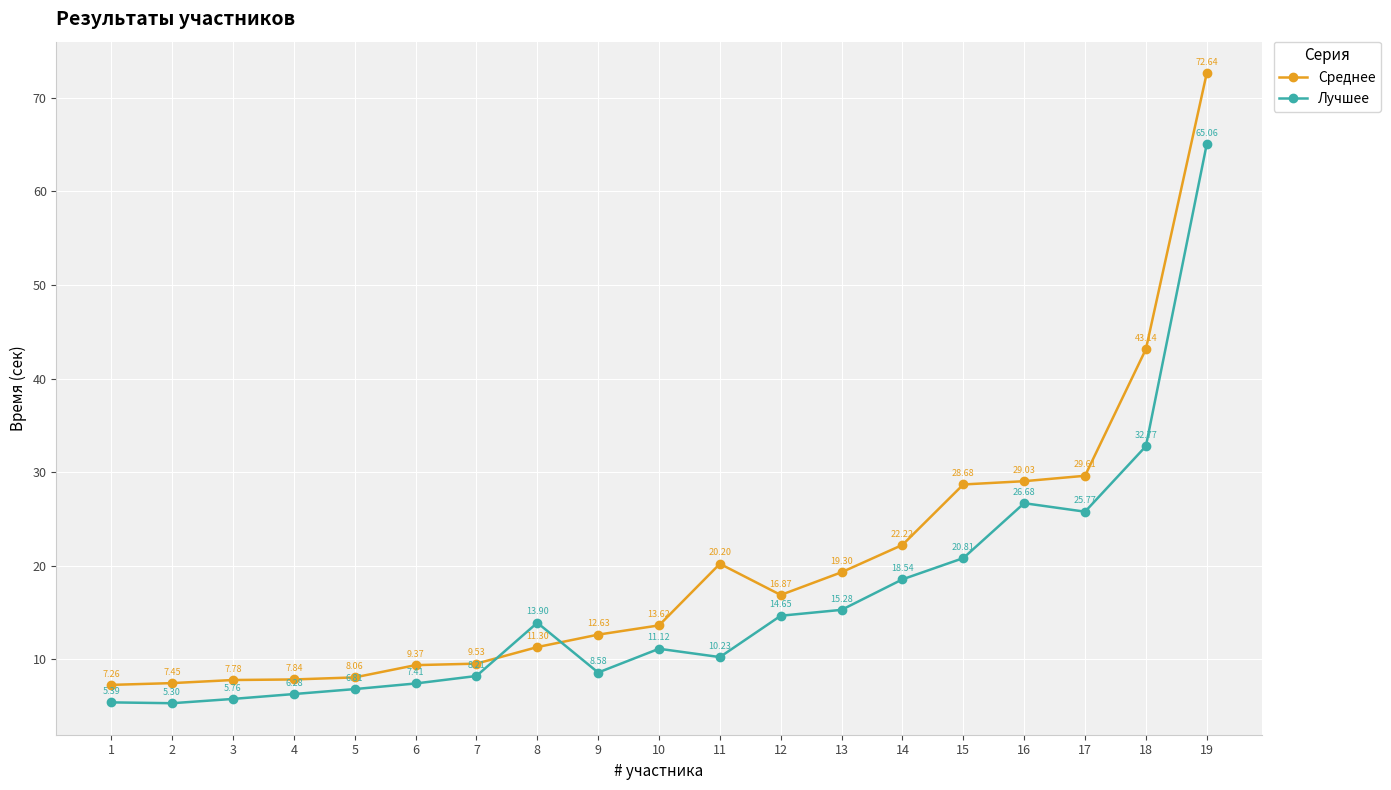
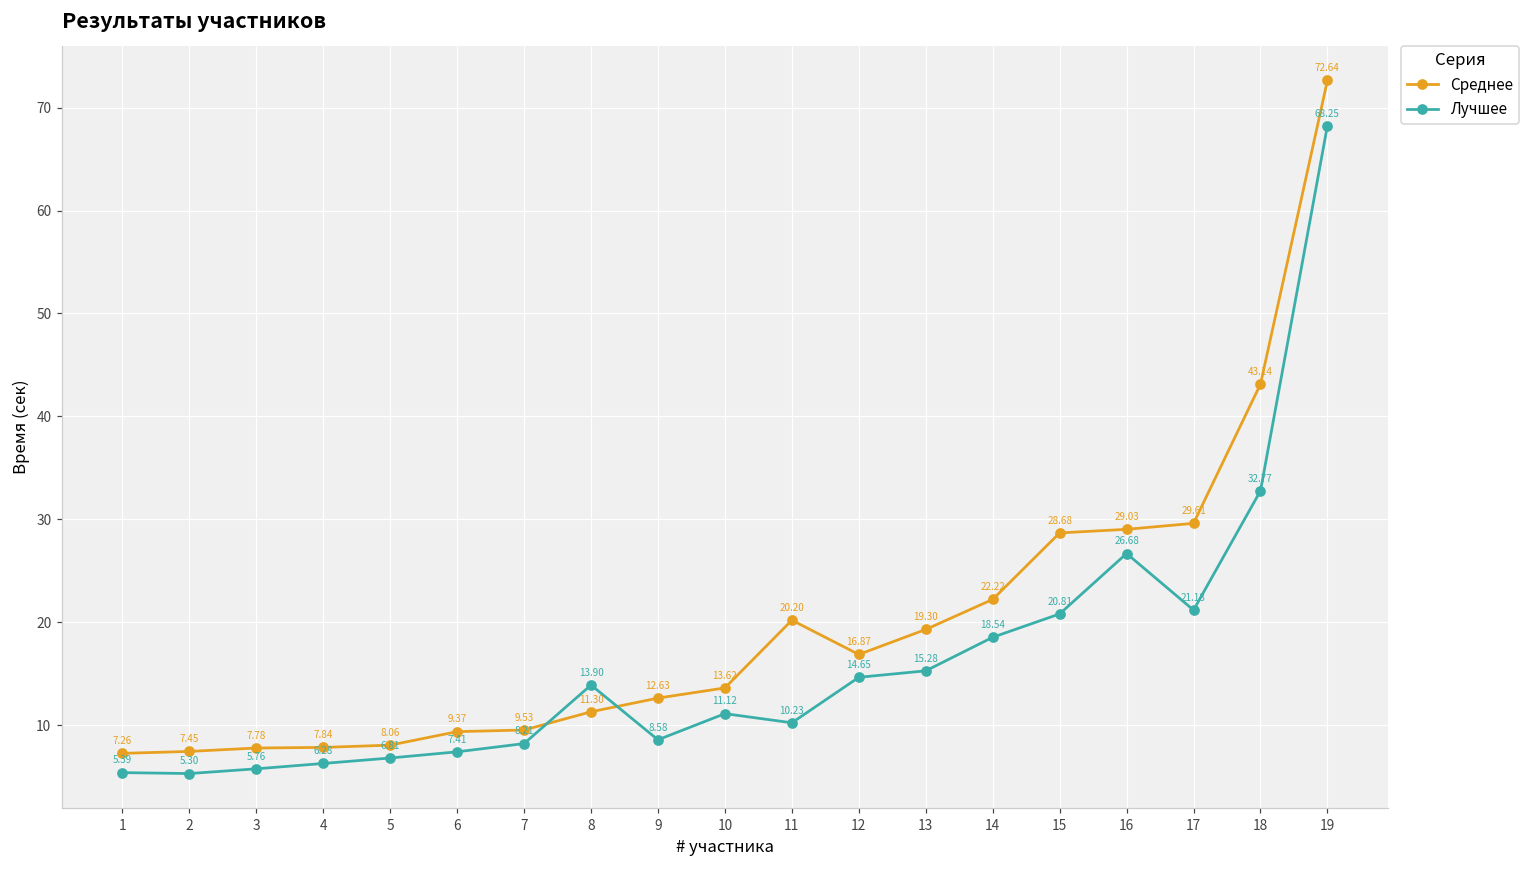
Лучшее, 17: 25.77 -> 21.18
Лучшее, 19: 65.06 -> 68.25
